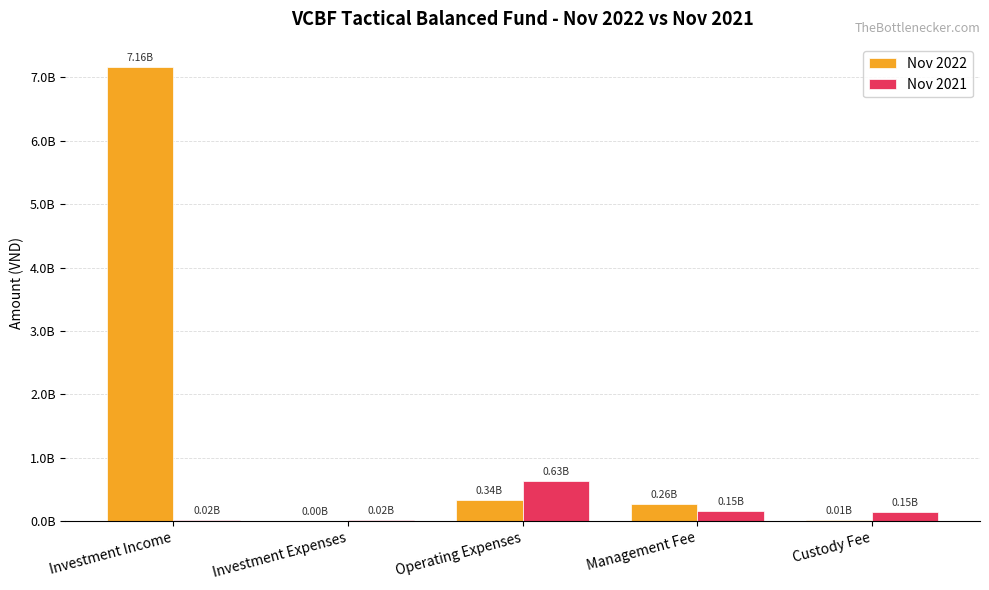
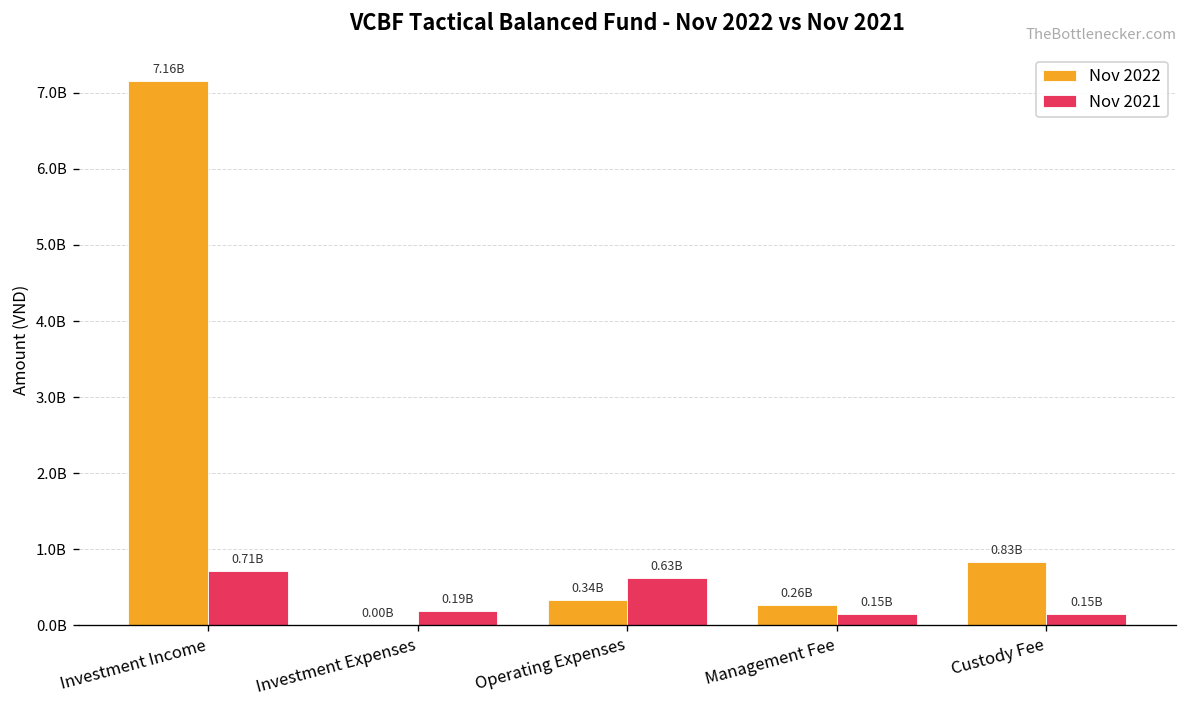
Nov 2021, Investment Income: 0.02B -> 0.71B
Nov 2021, Investment Expenses: 0.02B -> 0.19B
Nov 2022, Custody Fee: 0.01B -> 0.83B
